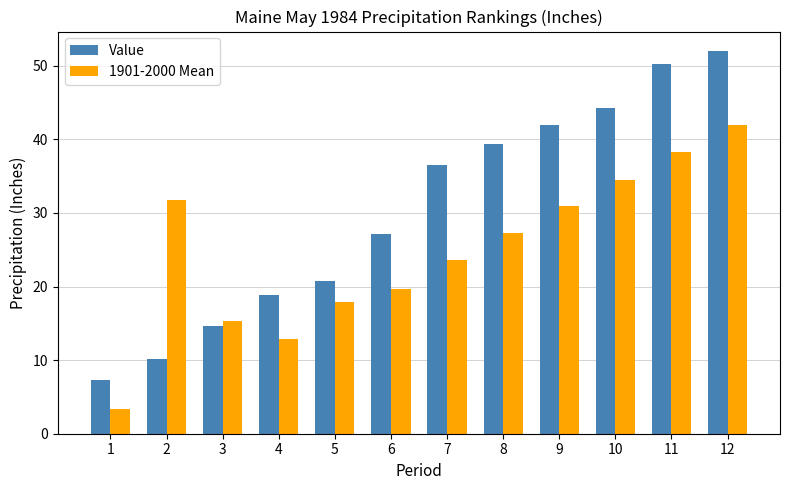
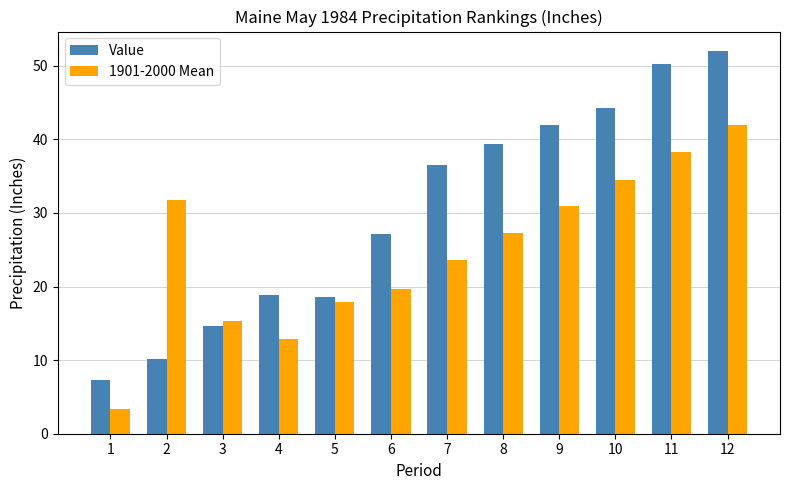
Value, 5: 21 -> 19
